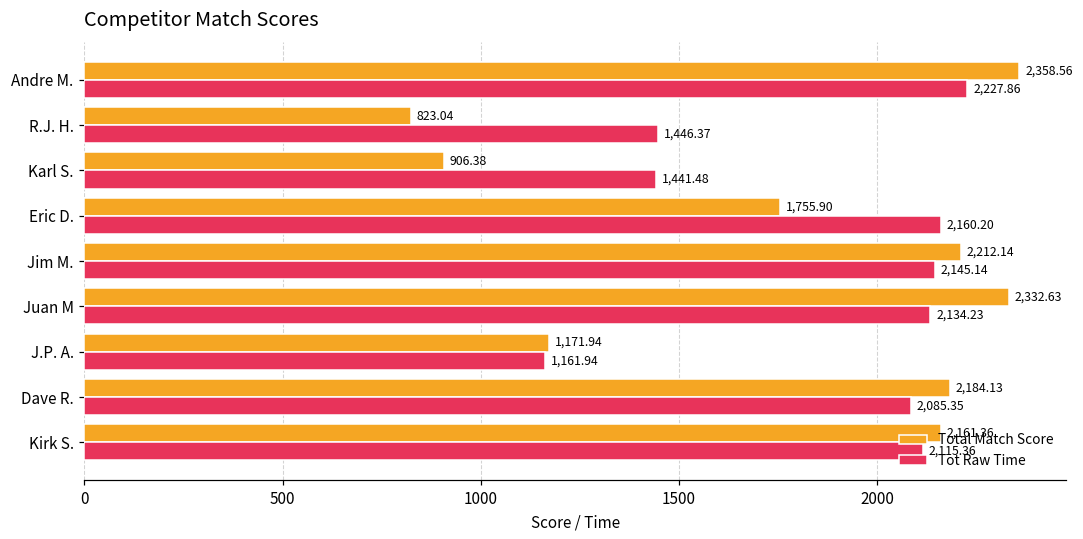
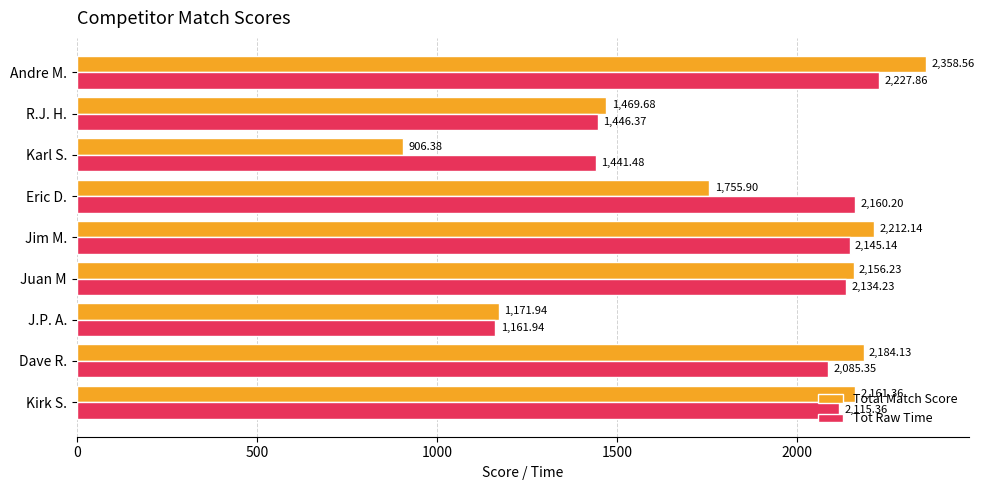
Total Match Score, R.J. H.: 823.04 -> 1,469.68
Total Match Score, Juan M: 2,332.63 -> 2,156.23
